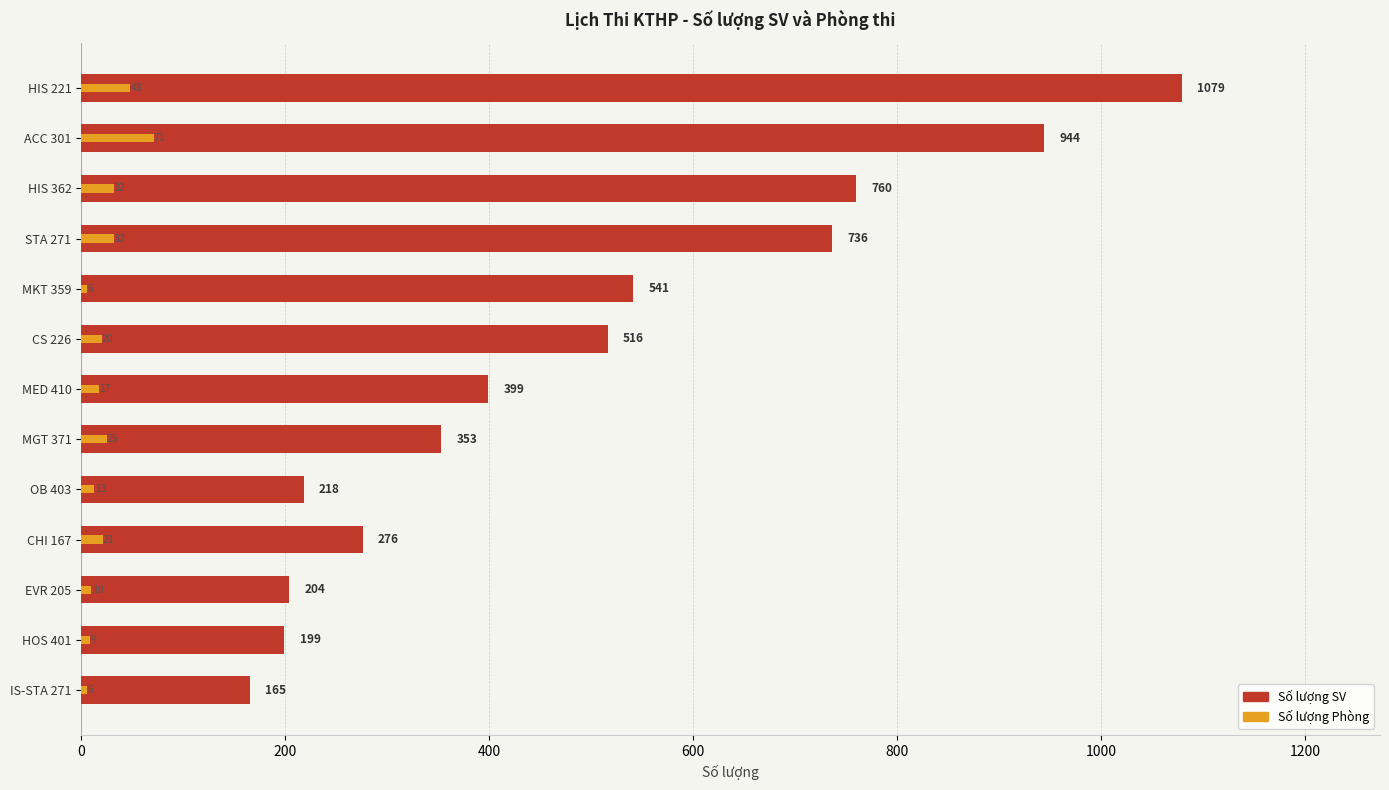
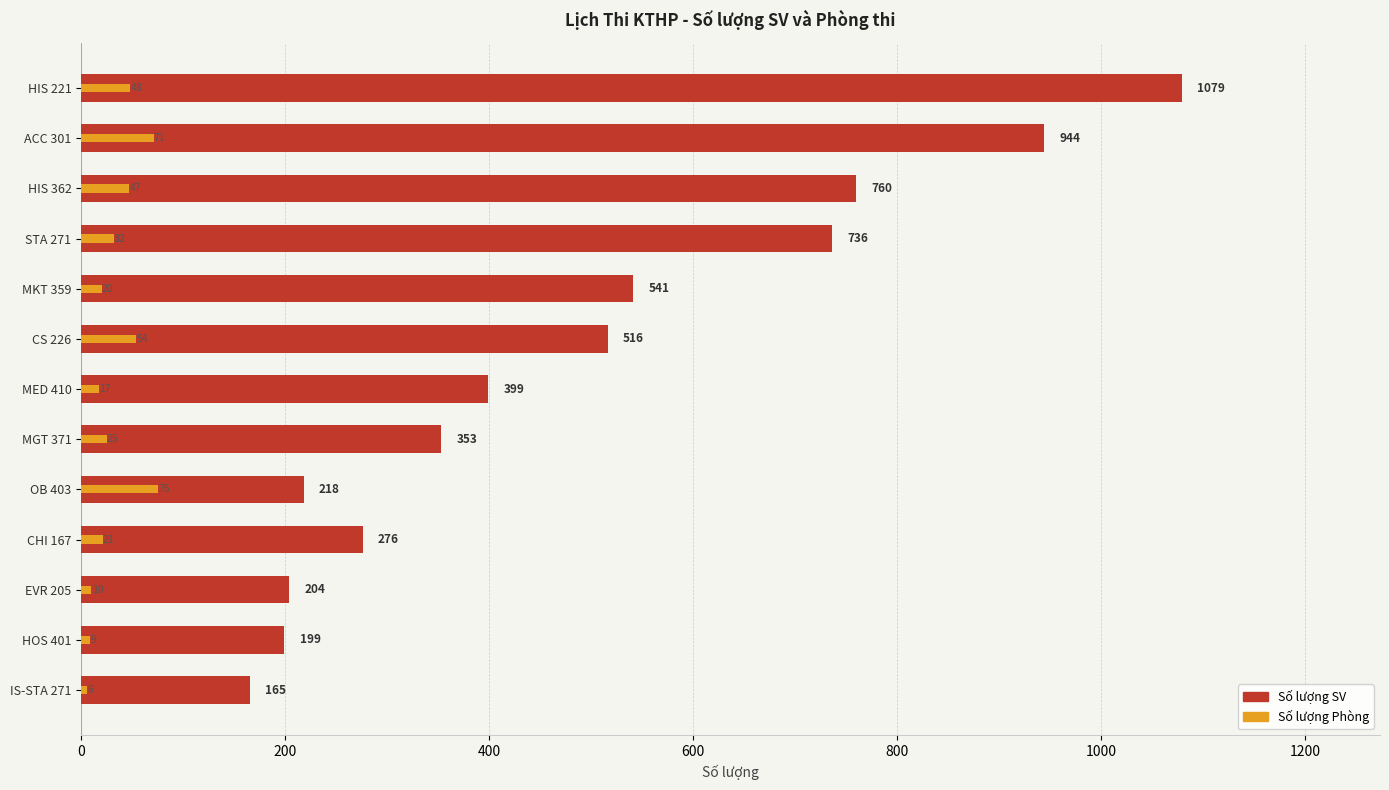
Số lượng Phòng, HIS 362: 32 -> 47
Số lượng Phòng, MKT 359: 6 -> 20
Số lượng Phòng, CS 226: 20 -> 54
Số lượng Phòng, OB 403: 13 -> 75
